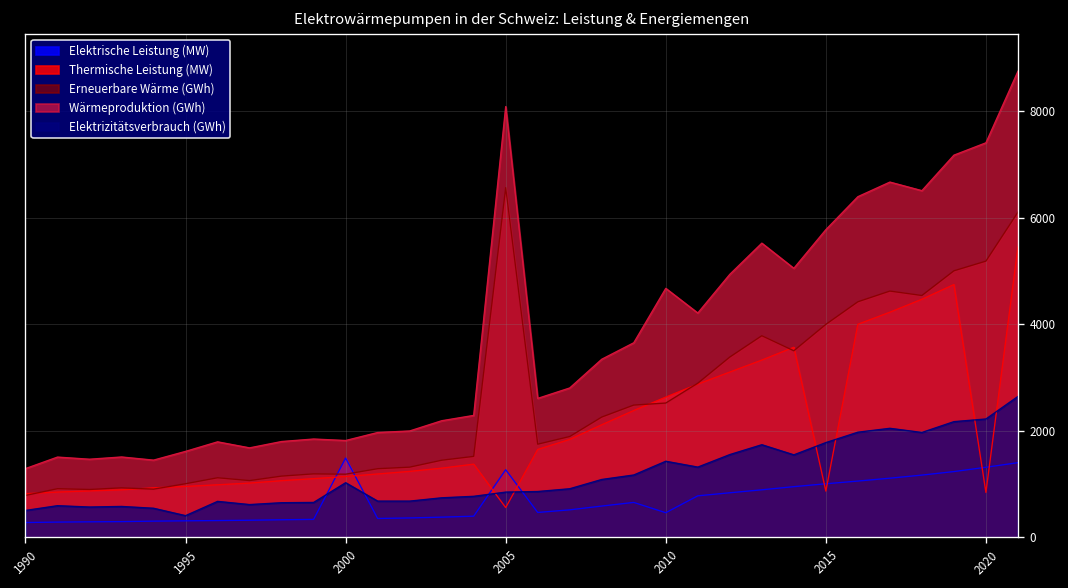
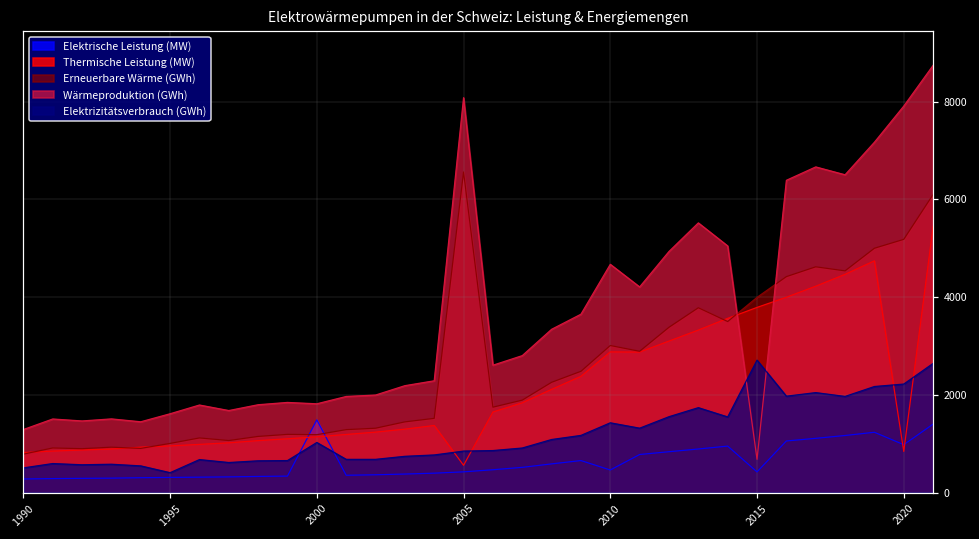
Elektrische Leistung (MW), 2005: 1300 -> 400
Thermische Leistung (MW), 2010: 2600 -> 2900
Erneuerbare Wärme (GWh), 2010: 2500 -> 3000
Elektrische Leistung (MW), 2015: 1000 -> 400
Thermische Leistung (MW), 2015: 900 -> 3800
Wärmeproduktion (GWh), 2015: 5800 -> 700
Elektrizitätsverbrauch (GWh), 2015: 1800 -> 2700
Elektrische Leistung (MW), 2020: 1300 -> 1000
Wärmeproduktion (GWh), 2020: 7400 -> 7900
